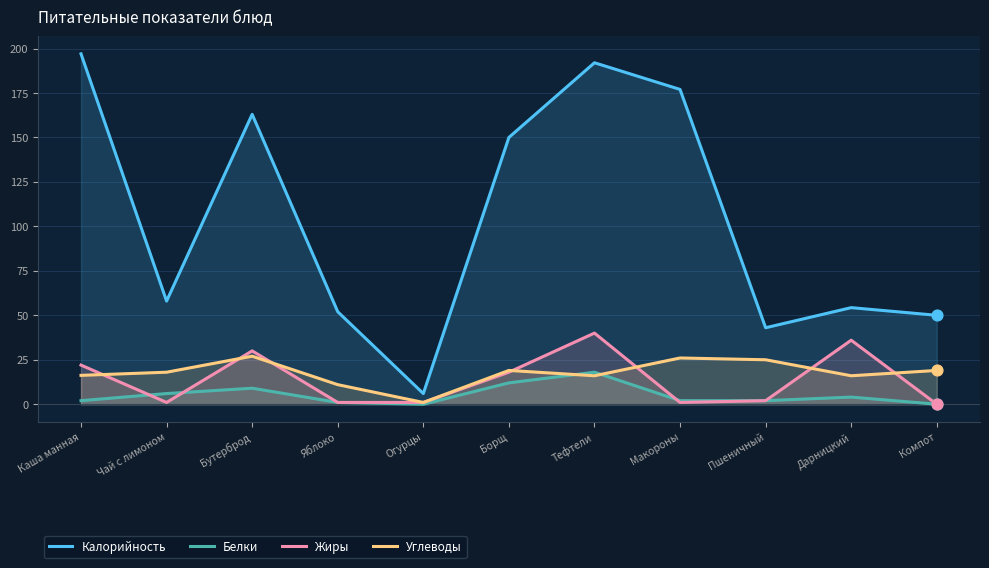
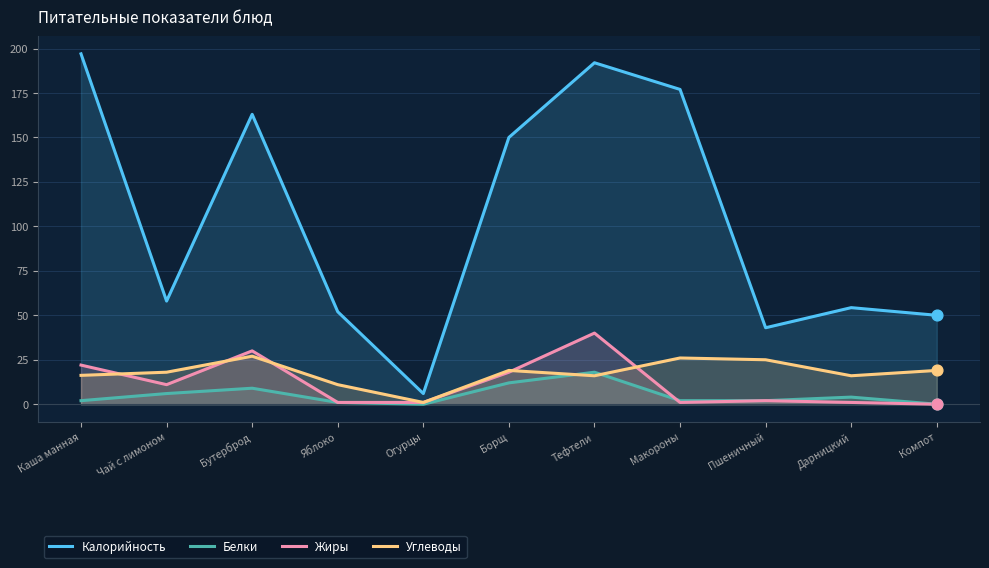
Жиры, Чай с лимоном: 1 -> 11
Жиры, Дарницкий: 36 -> 1
